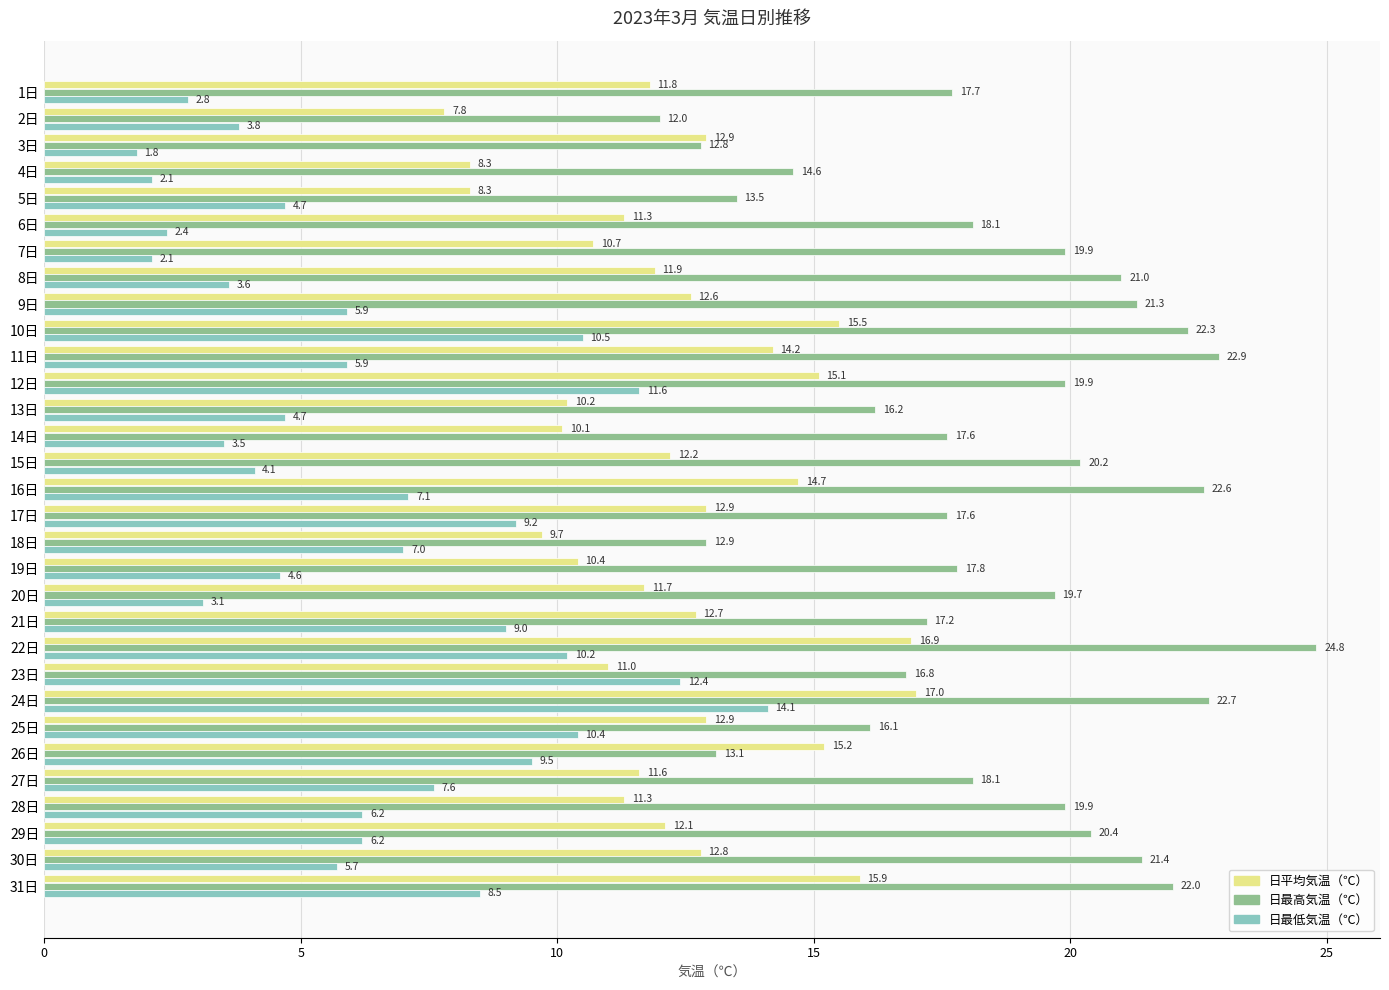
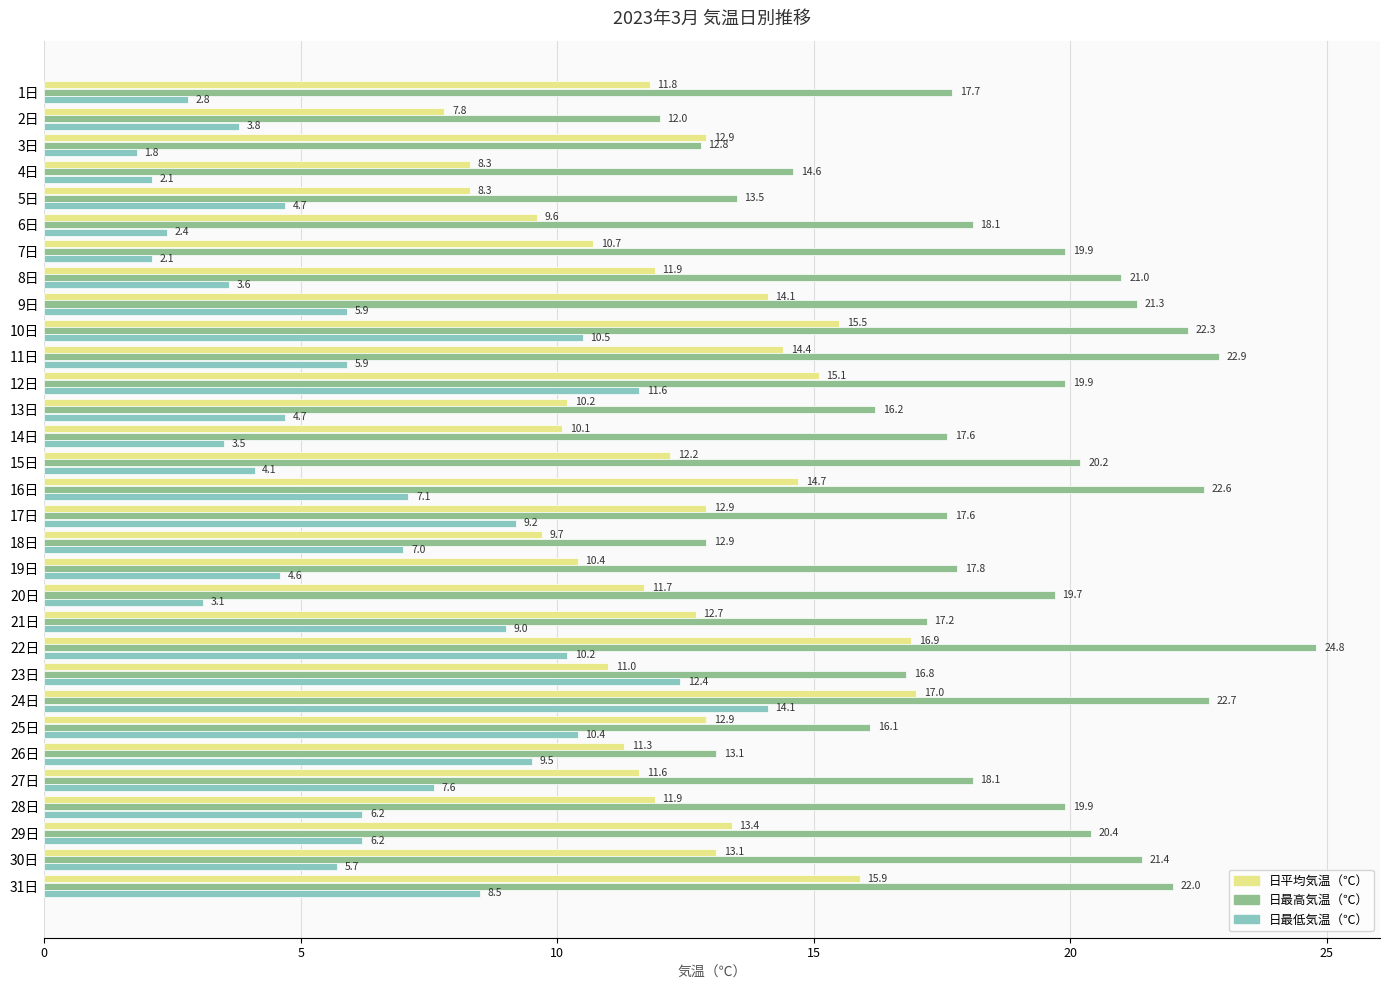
日平均気温（℃）, 6日: 11.3 -> 9.6
日平均気温（℃）, 9日: 12.6 -> 14.1
日平均気温（℃）, 11日: 14.2 -> 14.4
日平均気温（℃）, 26日: 15.2 -> 11.3
日平均気温（℃）, 28日: 11.3 -> 11.9
日平均気温（℃）, 29日: 12.1 -> 13.4
日平均気温（℃）, 30日: 12.8 -> 13.1
